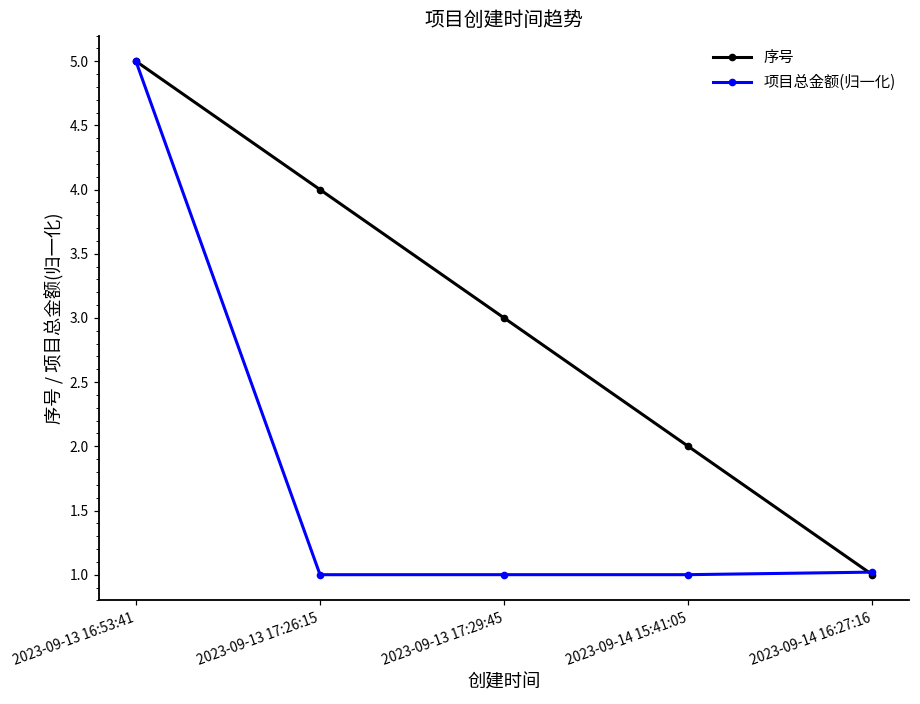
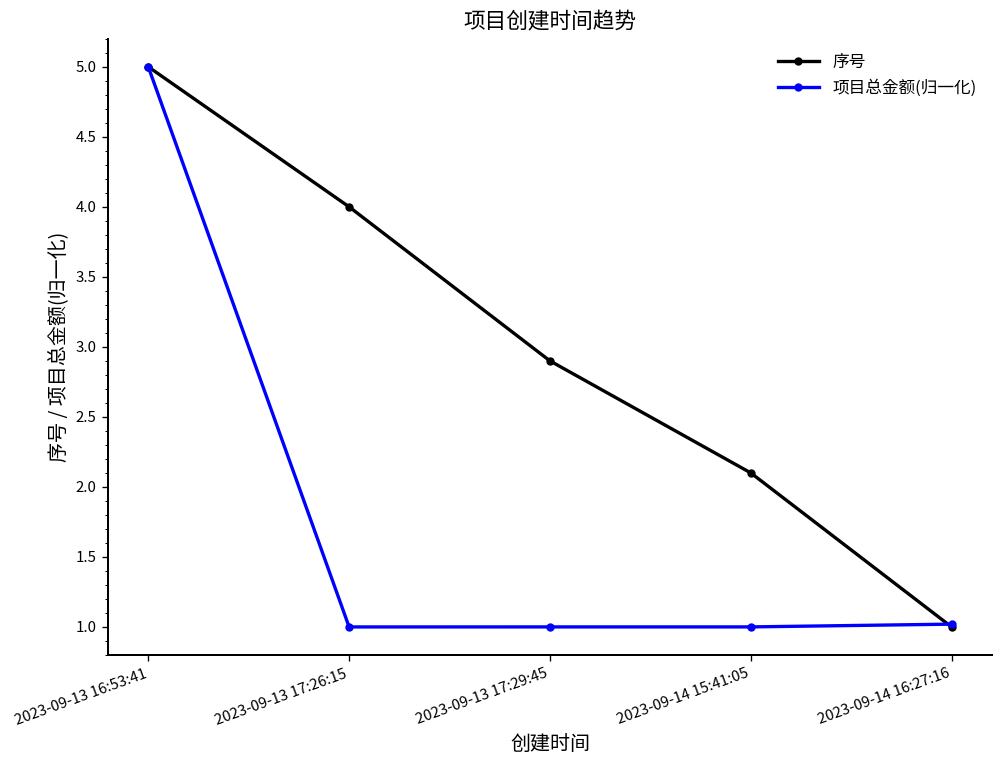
序号, 2023-09-13 17:29:45: 3.0 -> 2.9
序号, 2023-09-14 15:41:05: 2.0 -> 2.1
